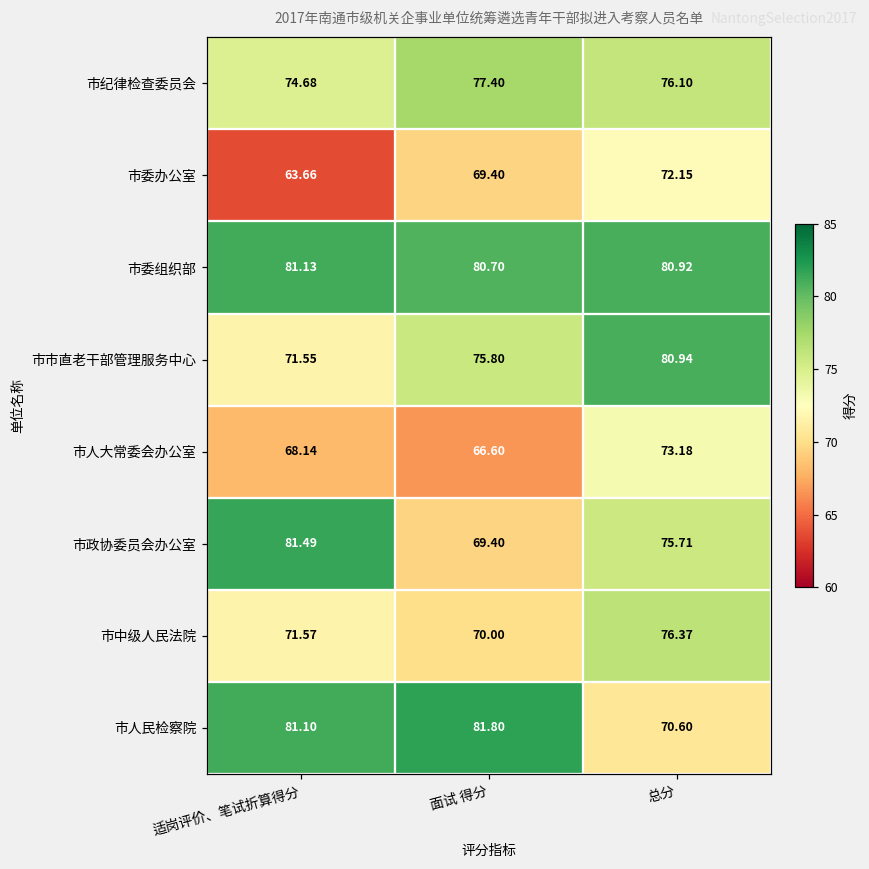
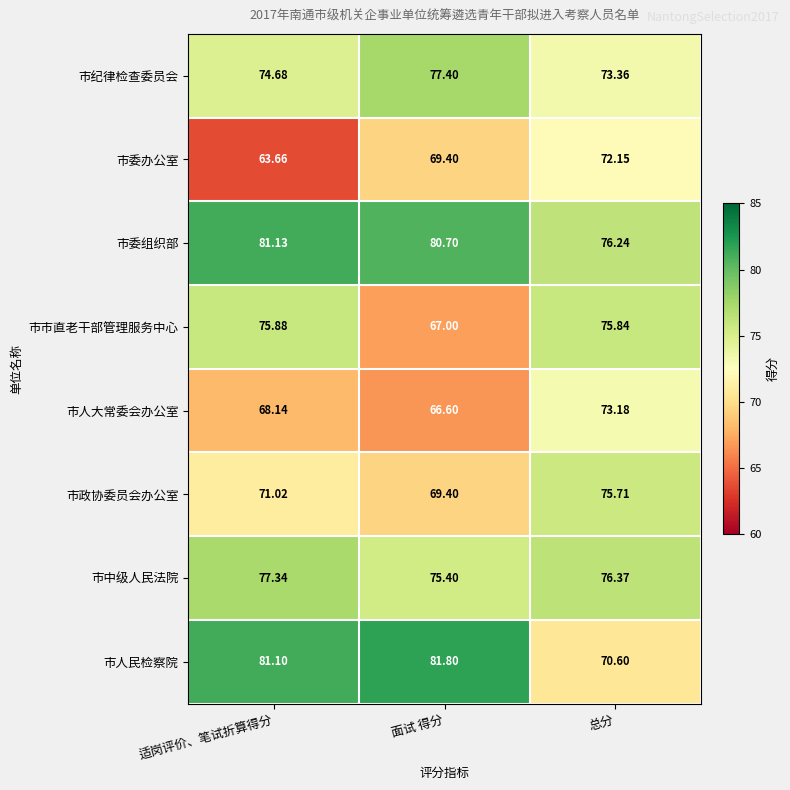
市纪律检查委员会, 总分: 76.10 -> 73.36
市委组织部, 总分: 80.92 -> 76.24
市市直老干部管理服务中心, 适岗评价、笔试折算得分: 71.55 -> 75.88
市市直老干部管理服务中心, 面试 得分: 75.80 -> 67.00
市市直老干部管理服务中心, 总分: 80.94 -> 75.84
市政协委员会办公室, 适岗评价、笔试折算得分: 81.49 -> 71.02
市中级人民法院, 适岗评价、笔试折算得分: 71.57 -> 77.34
市中级人民法院, 面试 得分: 70.00 -> 75.40
